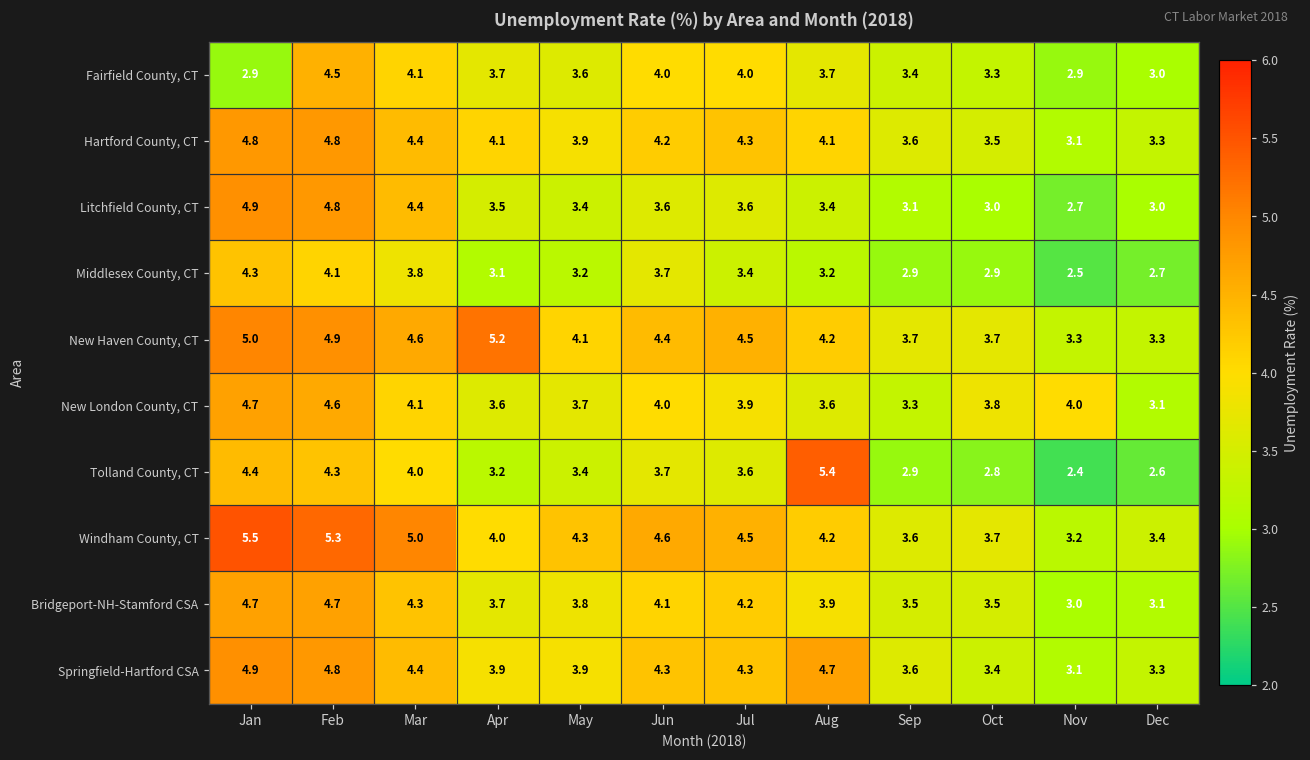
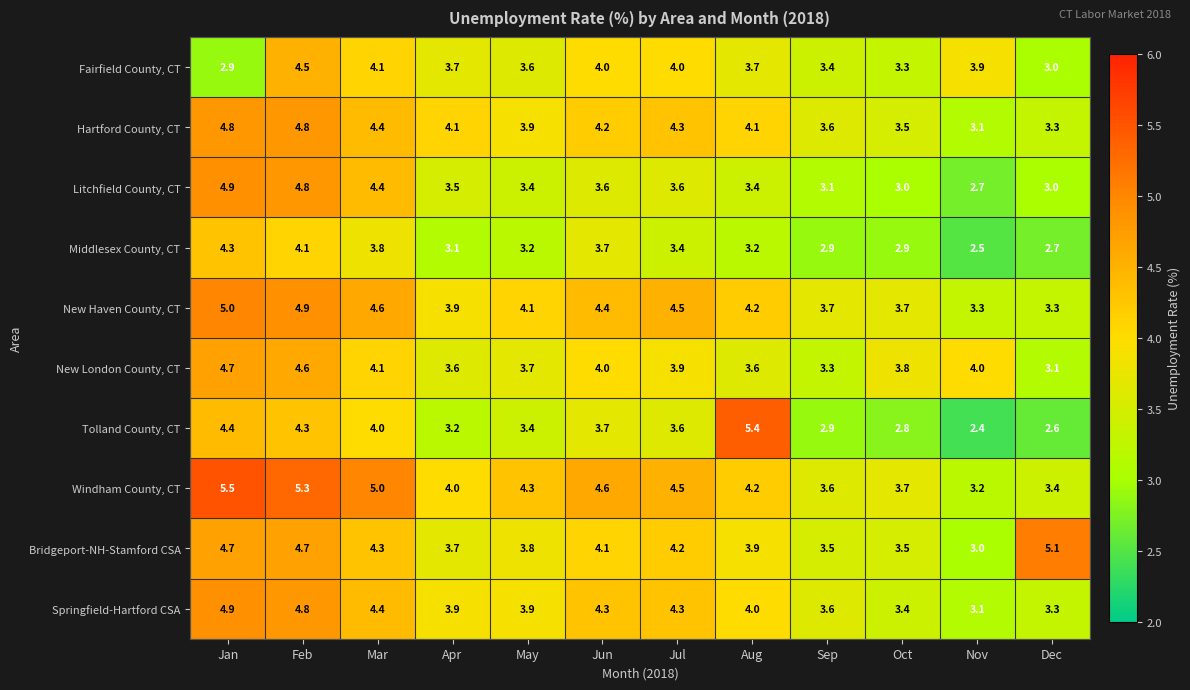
Fairfield County, CT, Nov: 2.9 -> 3.9
New Haven County, CT, Apr: 5.2 -> 3.9
Bridgeport-NH-Stamford CSA, Dec: 3.1 -> 5.1
Springfield-Hartford CSA, Aug: 4.7 -> 4.0
